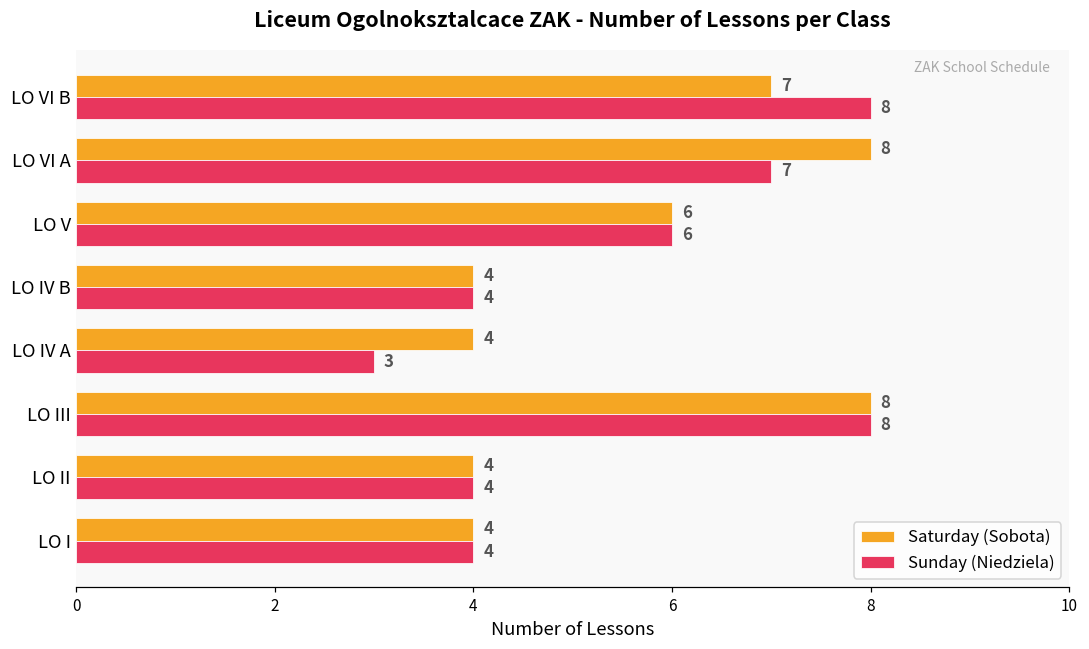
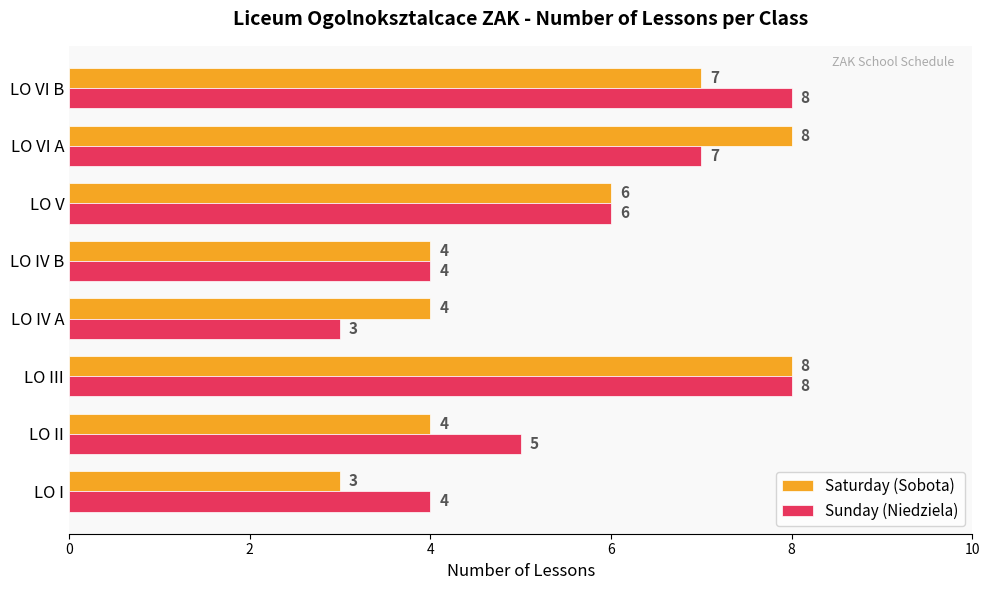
Sunday (Niedziela), LO II: 4 -> 5
Saturday (Sobota), LO I: 4 -> 3
